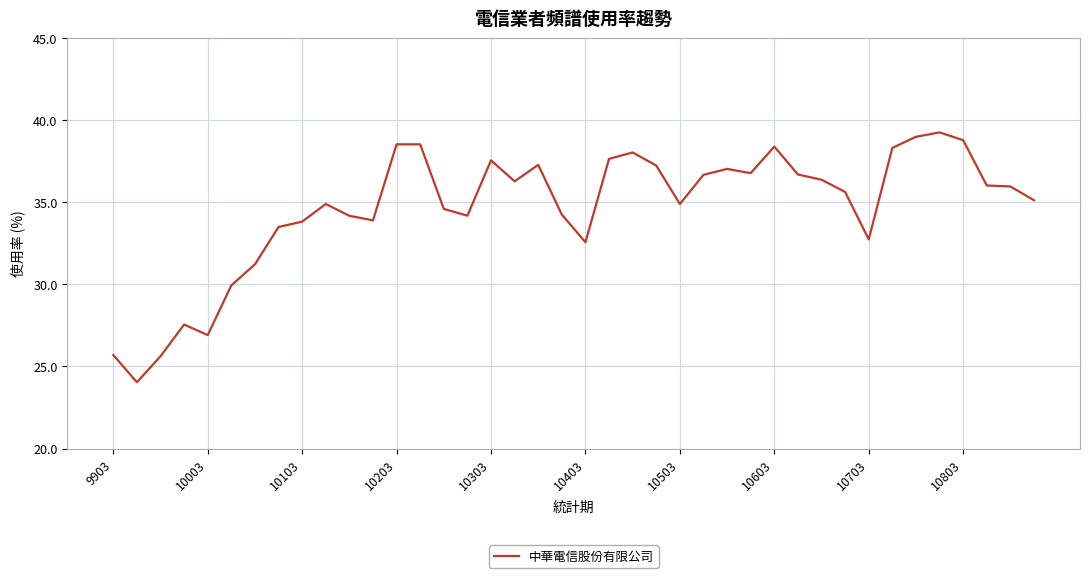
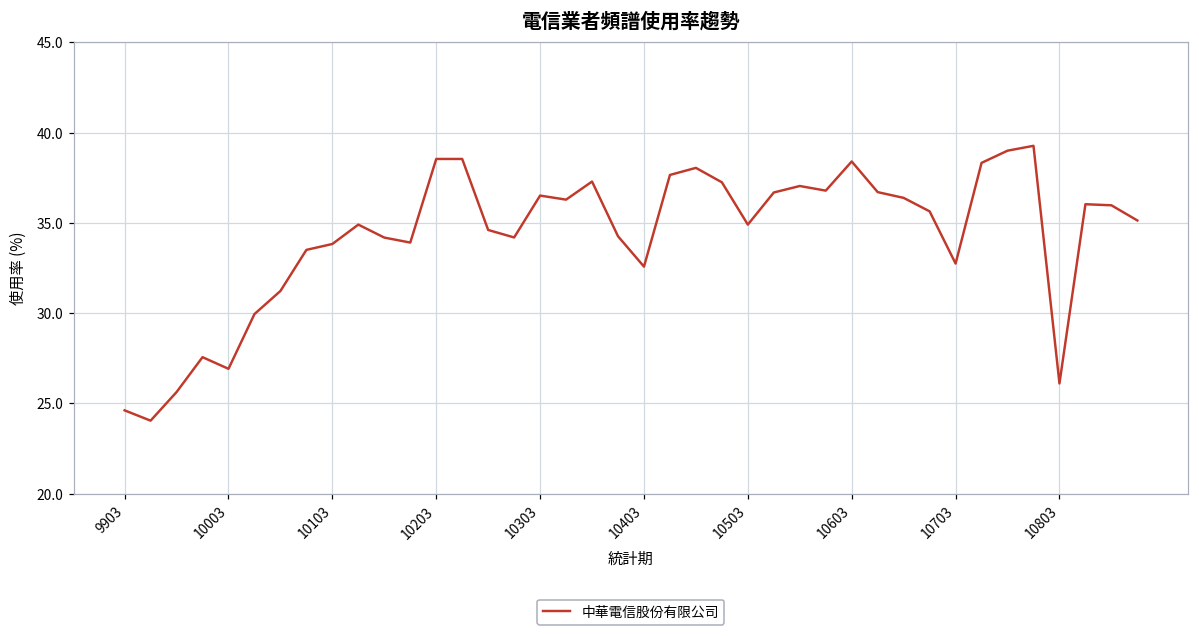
9903: 25.7 -> 24.6
10303: 37.6 -> 36.5
10803: 38.8 -> 26.1
